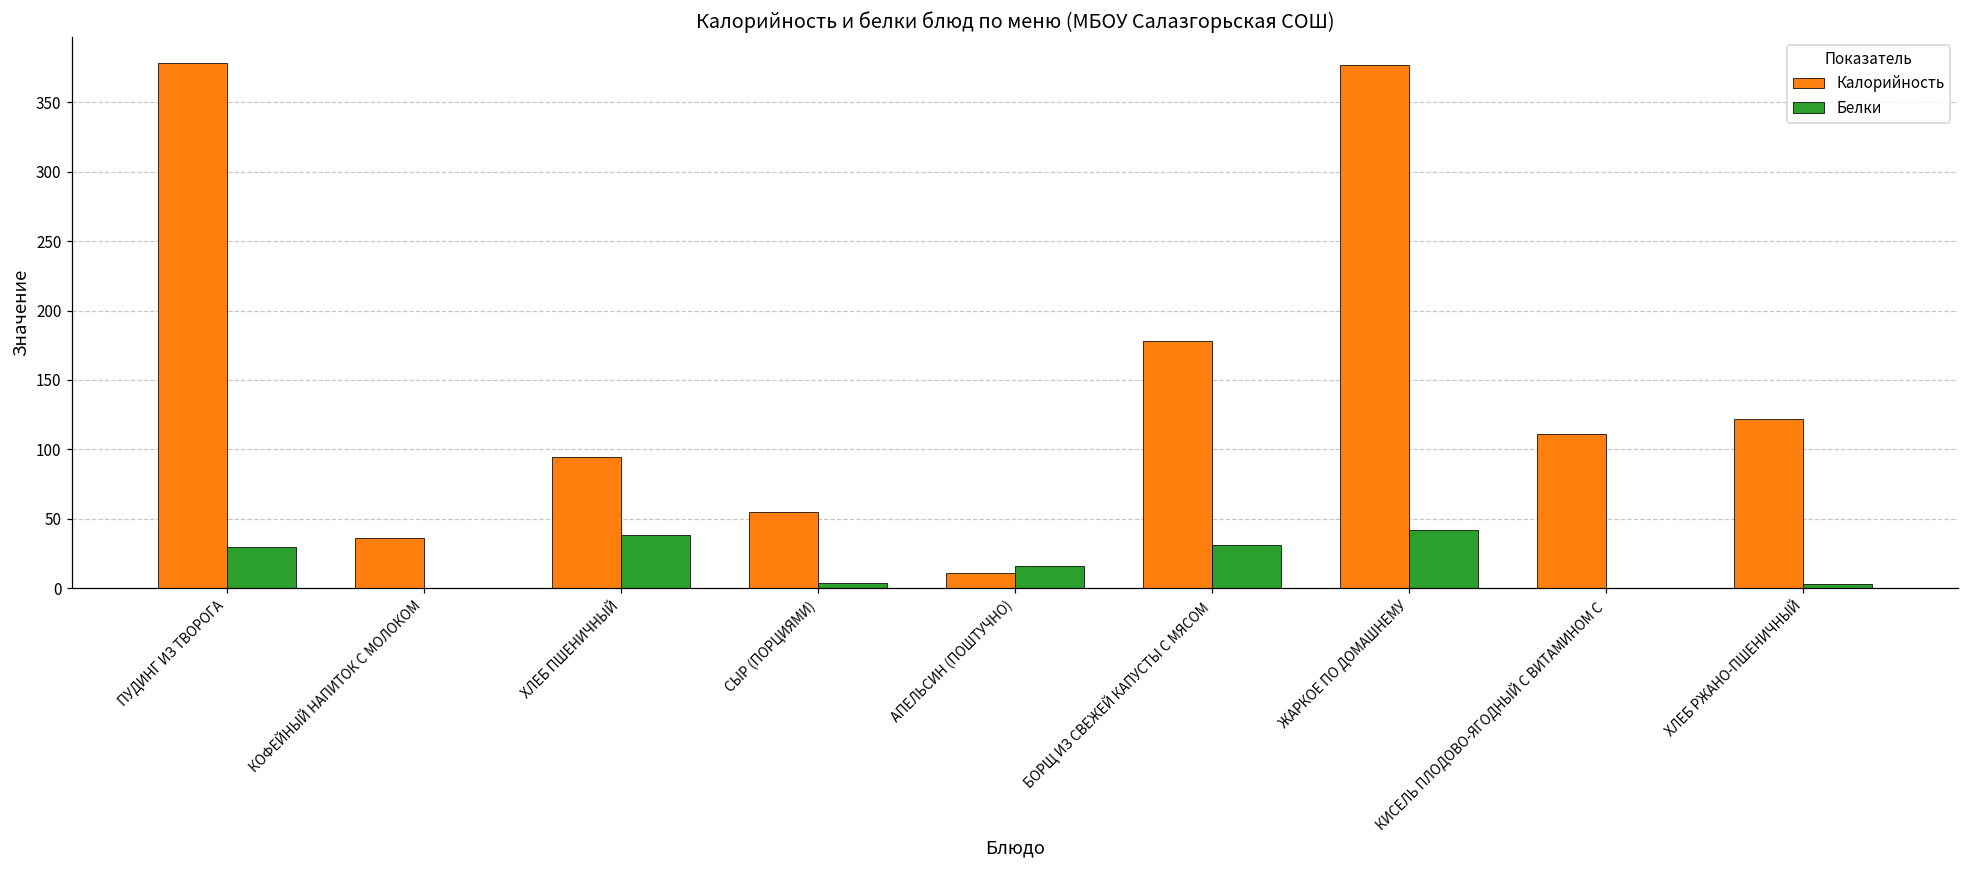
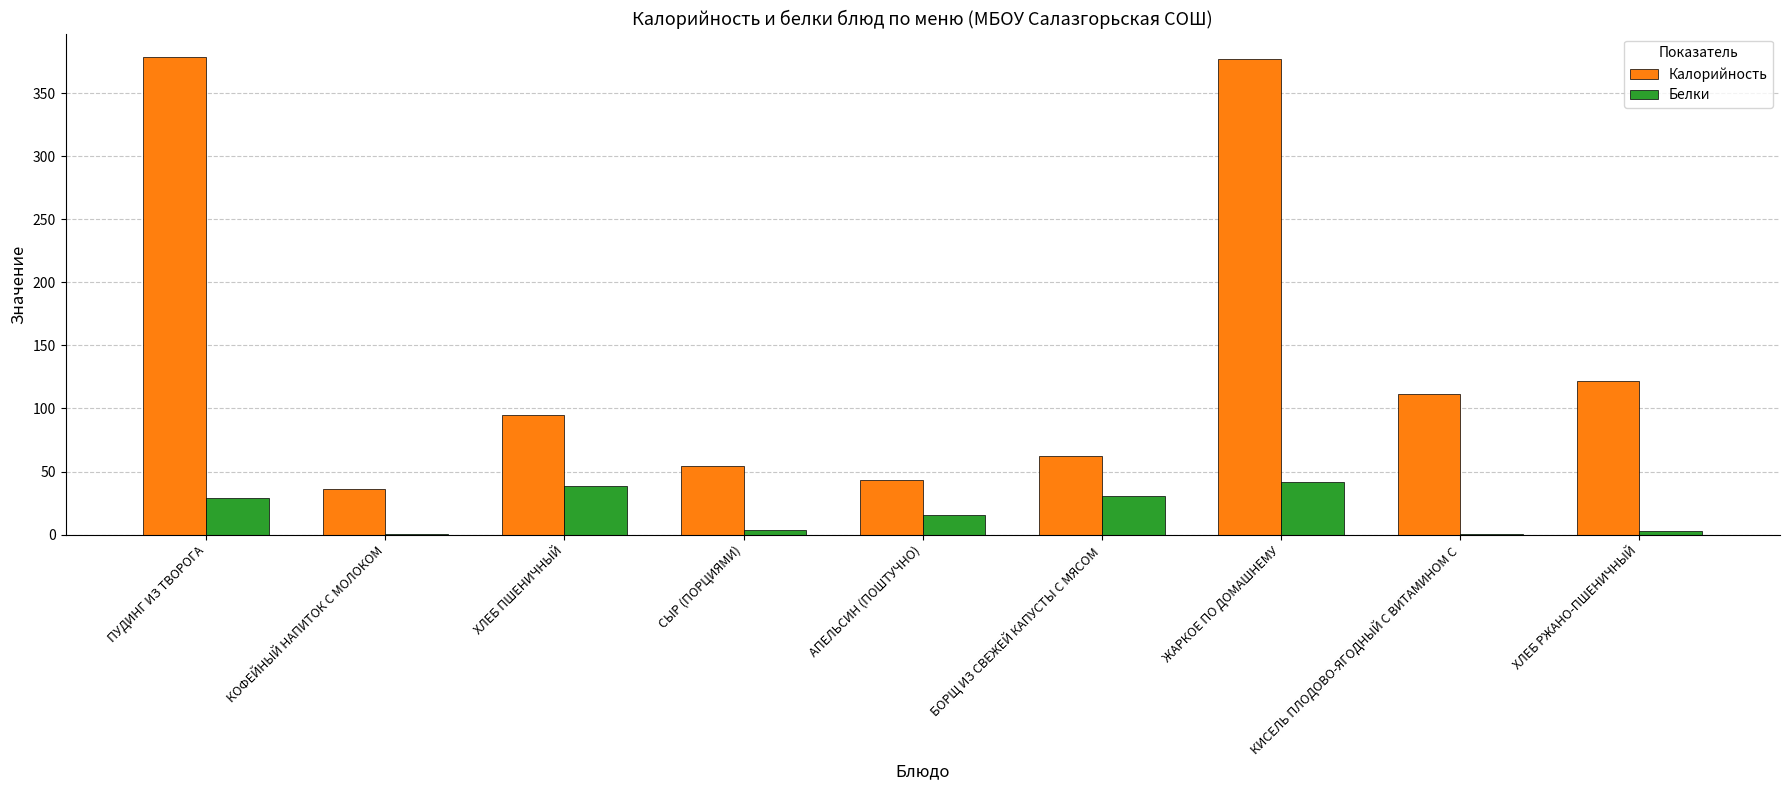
Калорийность, АПЕЛЬСИН (ПОШТУЧНО): 11 -> 43
Калорийность, БОРЩ ИЗ СВЕЖЕЙ КАПУСТЫ С МЯСОМ: 178 -> 62
